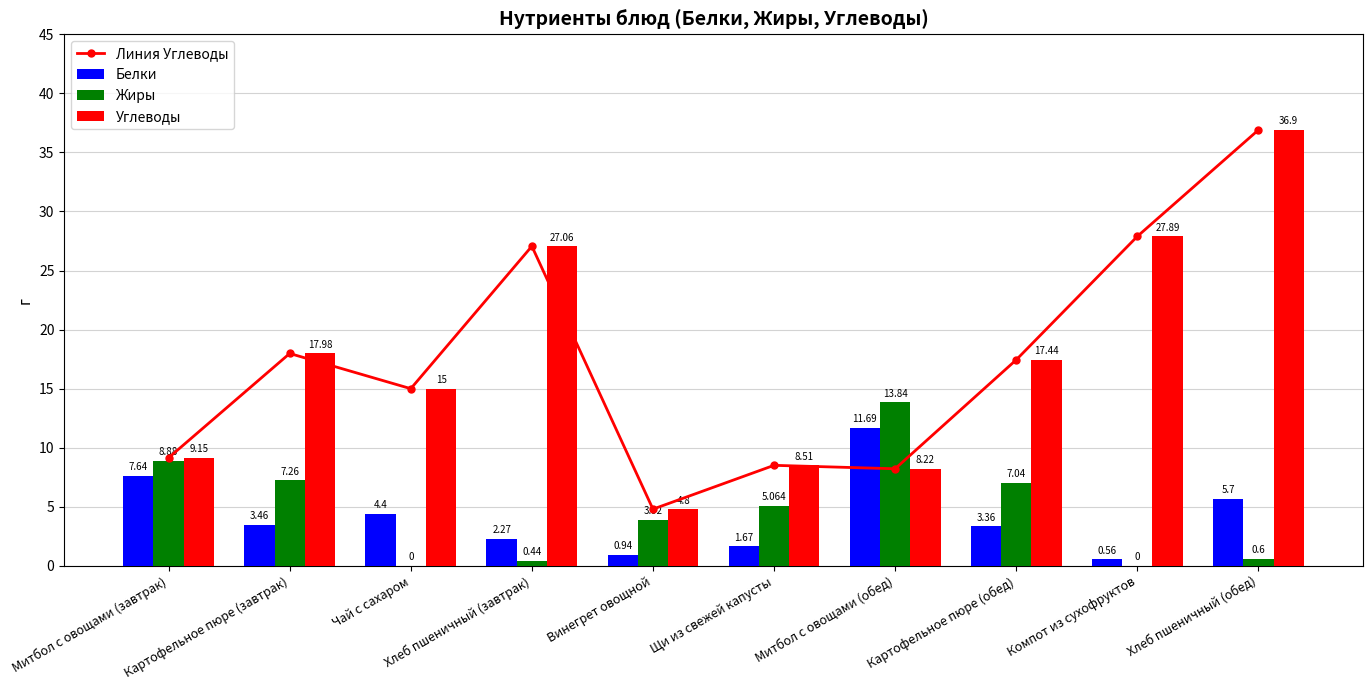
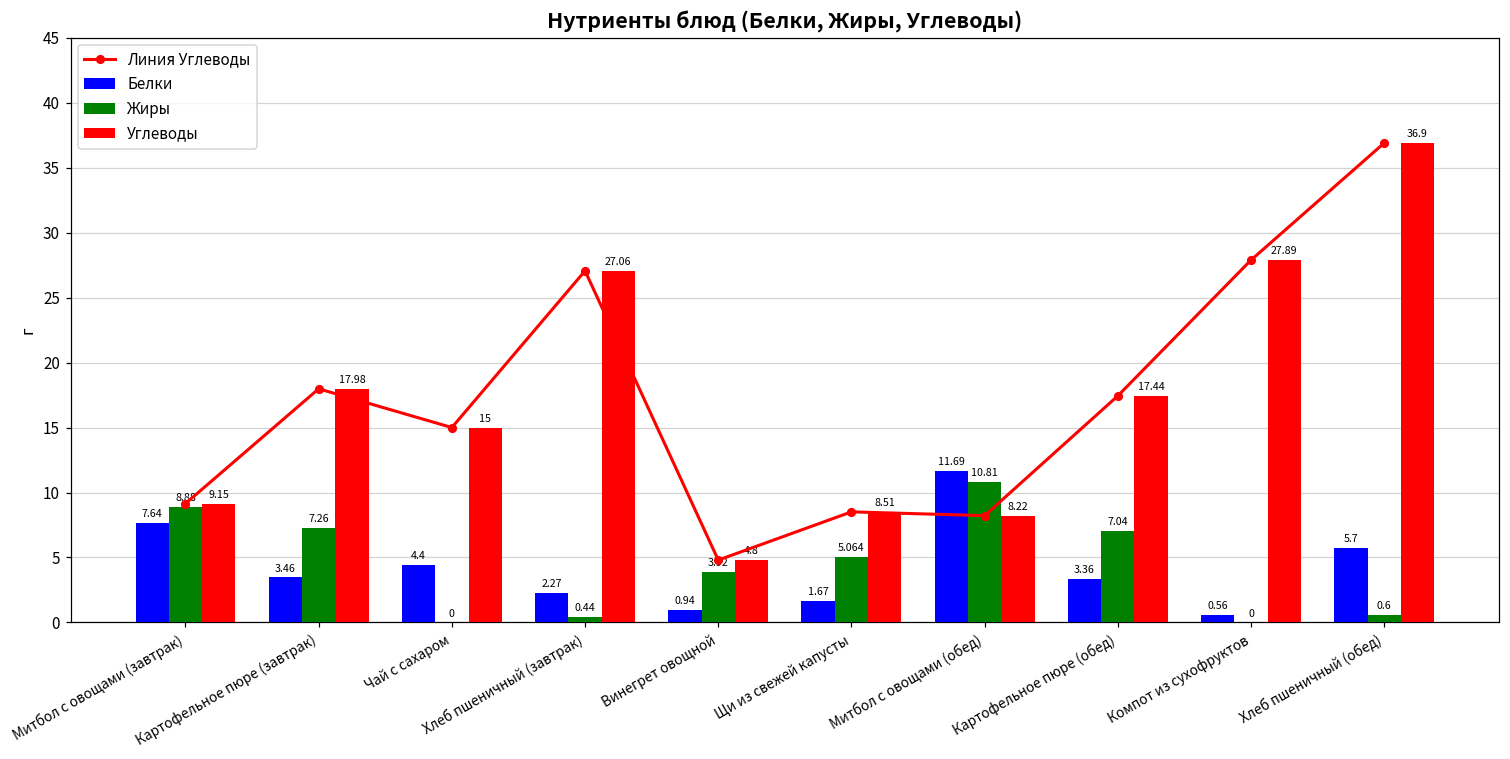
Жиры, Митбол с овощами (обед): 13.84 -> 10.81
